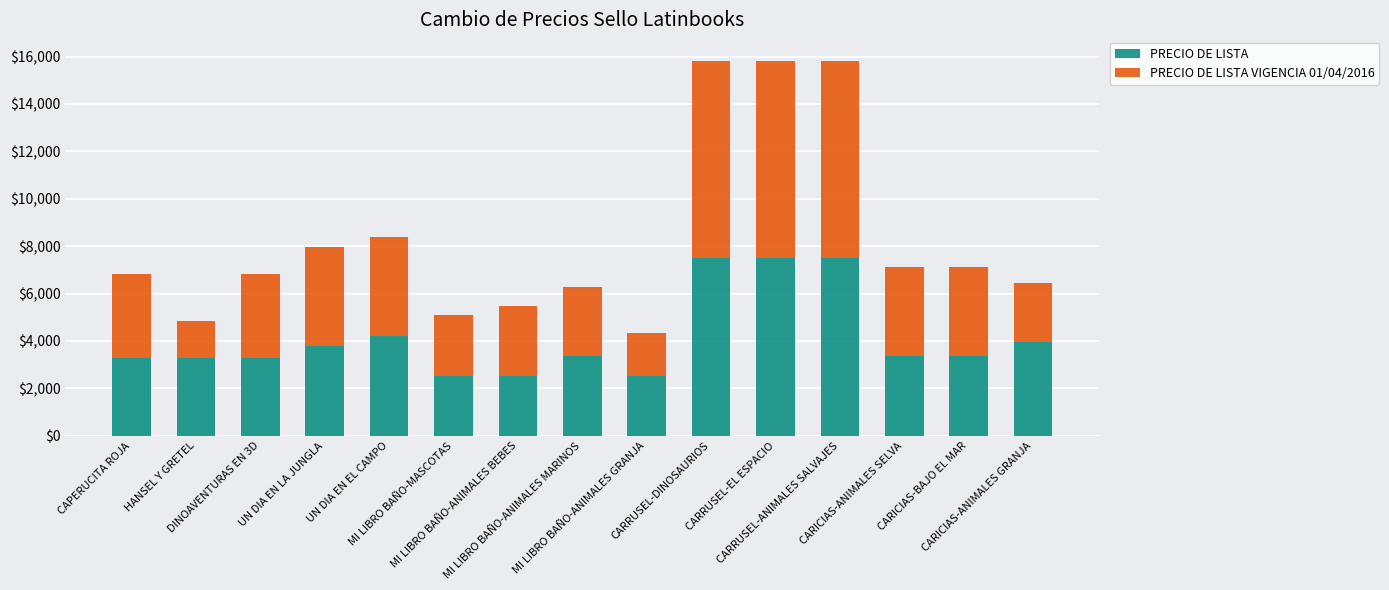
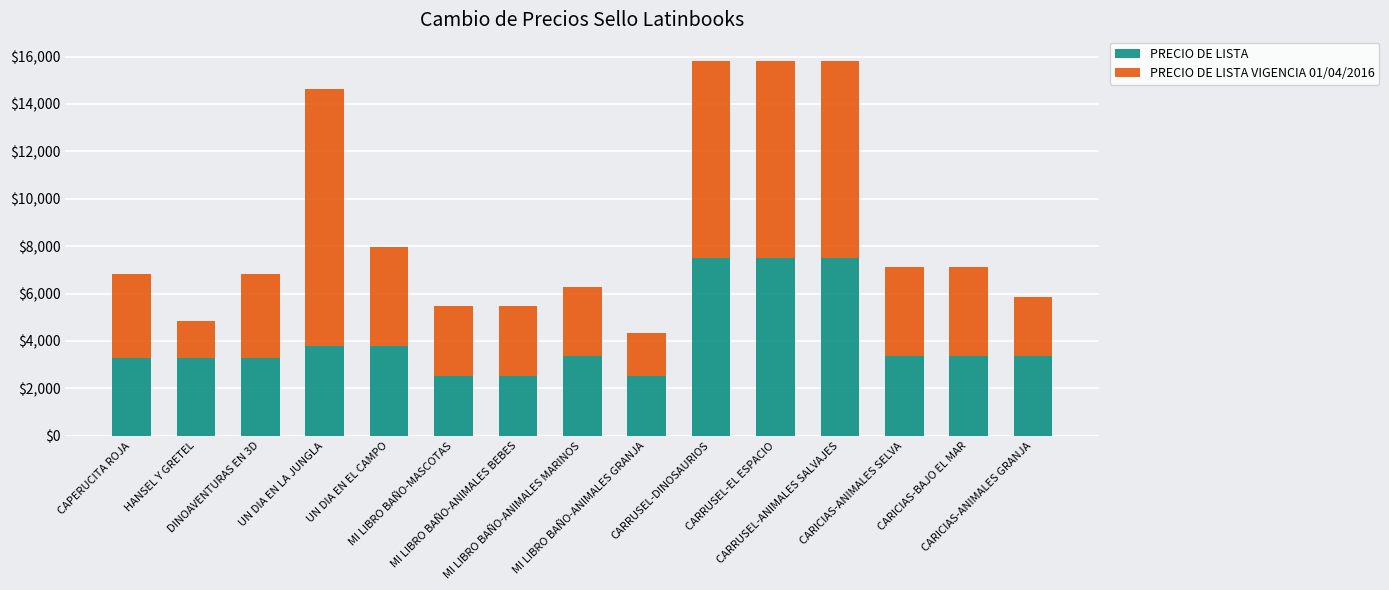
PRECIO DE LISTA VIGENCIA 01/04/2016, UN DIA EN LA JUNGLA: $4,200 -> $10,900
PRECIO DE LISTA, UN DIA EN EL CAMPO: $4,200 -> $3,800
PRECIO DE LISTA VIGENCIA 01/04/2016, MI LIBRO BAÑO-MASCOTAS: $2,600 -> $2,900
PRECIO DE LISTA, CARICIAS-ANIMALES GRANJA: $4,000 -> $3,400
